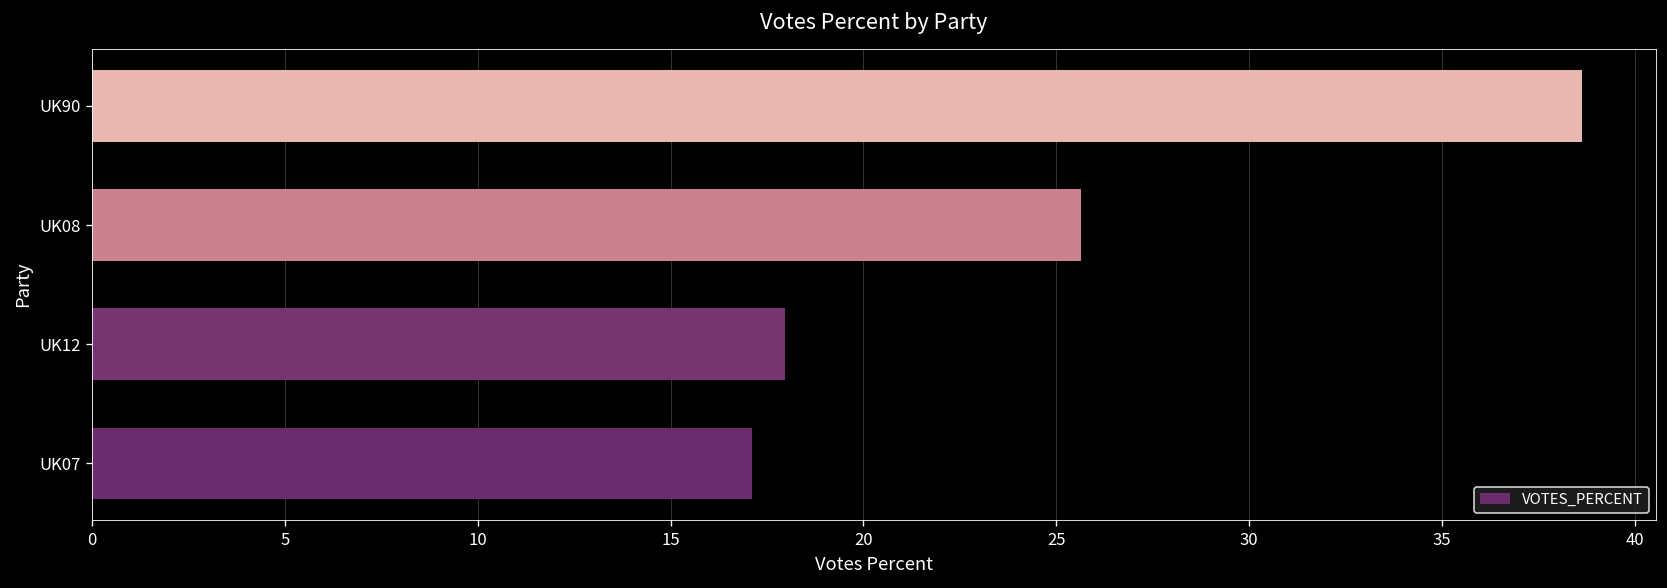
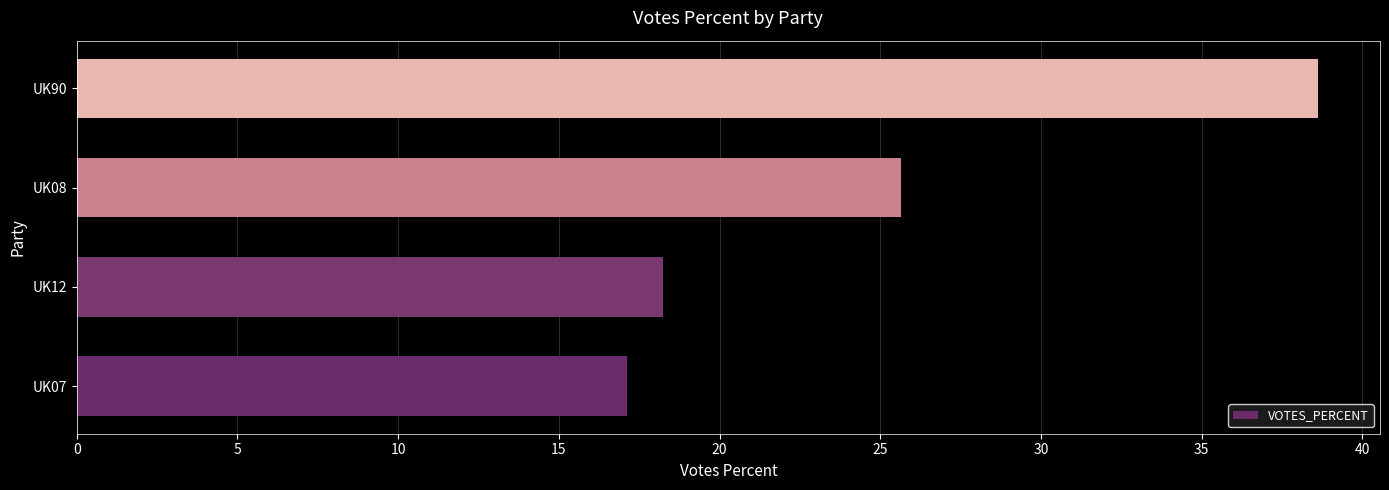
UK12: 18.0 -> 18.2
